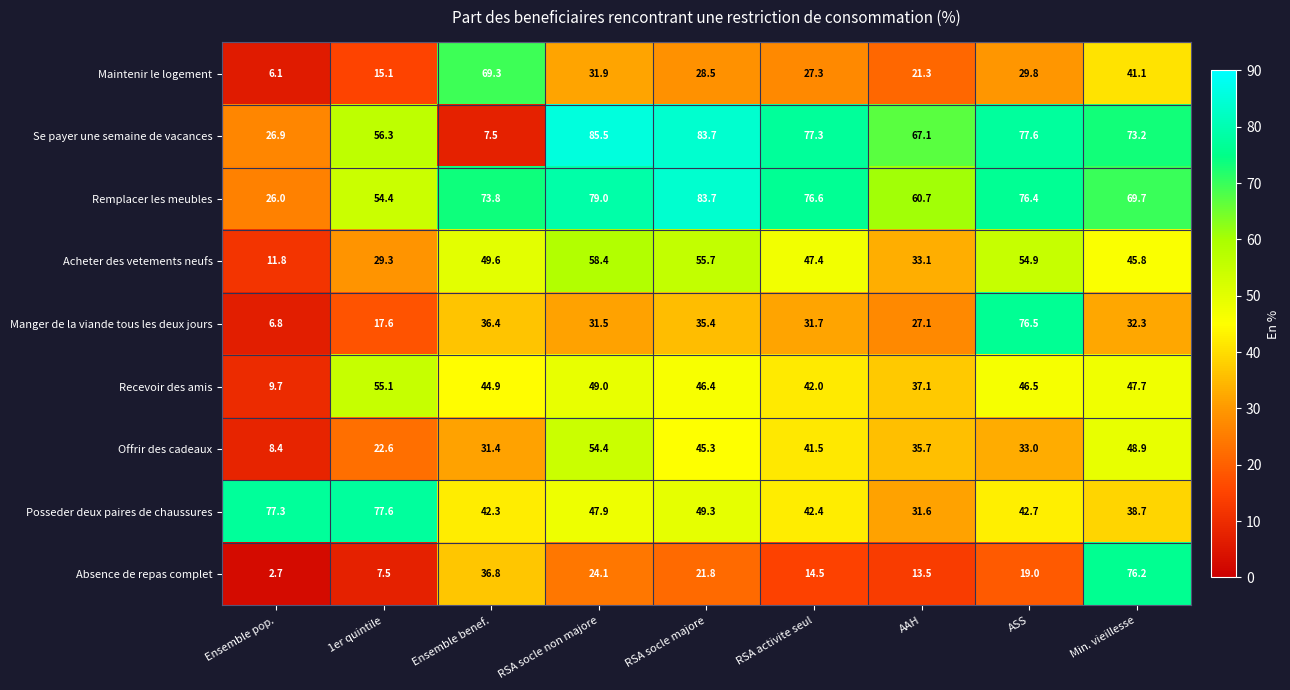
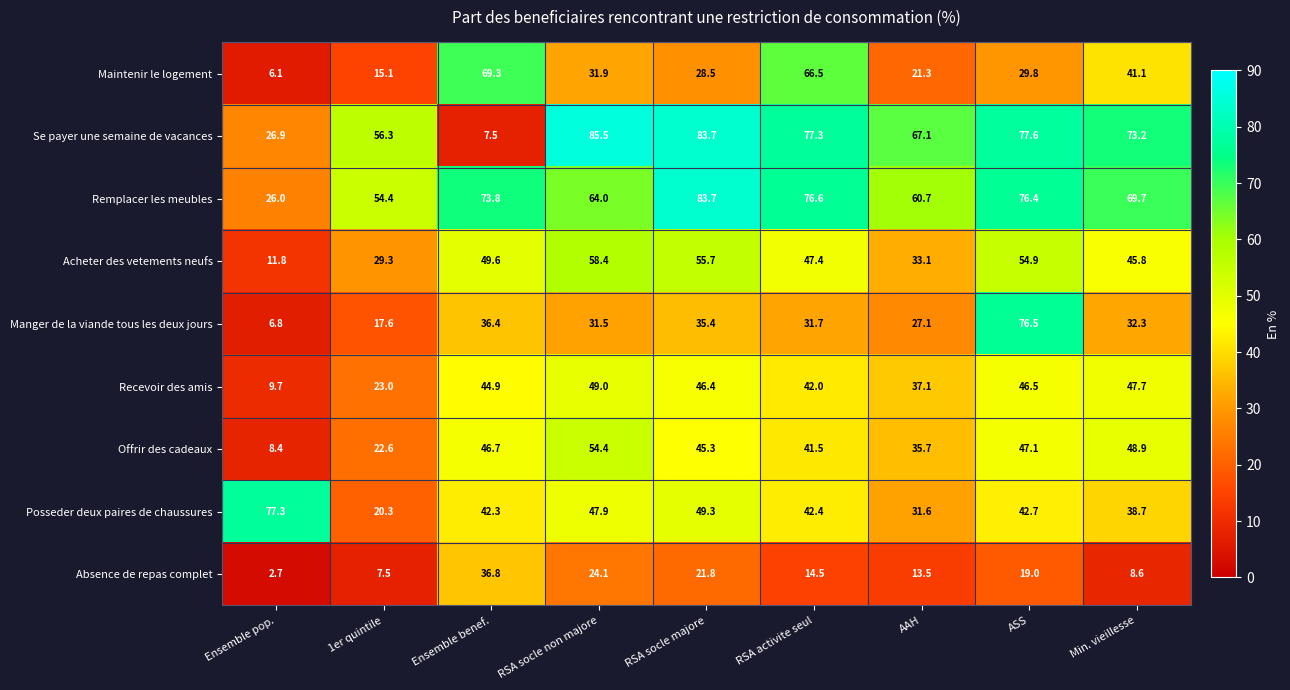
Maintenir le logement, RSA activite seul: 27.3 -> 66.5
Remplacer les meubles, RSA socle non majore: 79.0 -> 64.0
Recevoir des amis, 1er quintile: 55.1 -> 23.0
Offrir des cadeaux, Ensemble benef.: 31.4 -> 46.7
Offrir des cadeaux, ASS: 33.0 -> 47.1
Posseder deux paires de chaussures, 1er quintile: 77.6 -> 20.3
Absence de repas complet, Min. vieillesse: 76.2 -> 8.6
